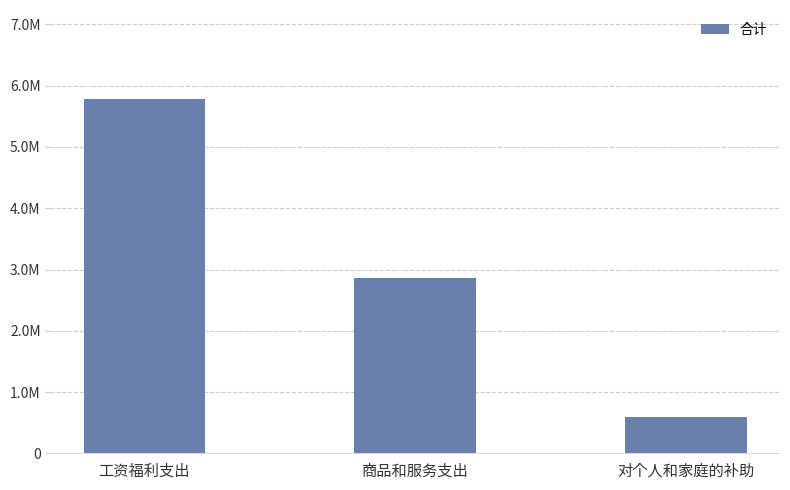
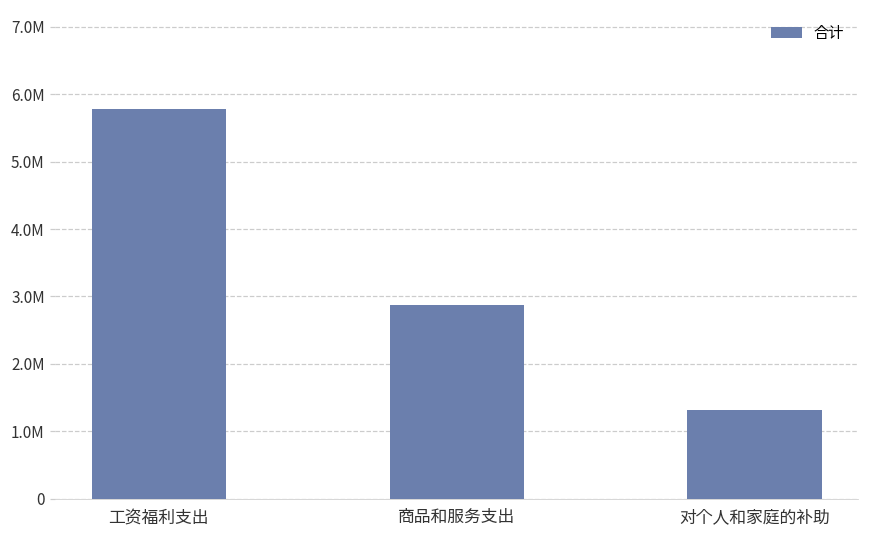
对个人和家庭的补助: 600000 -> 1300000
